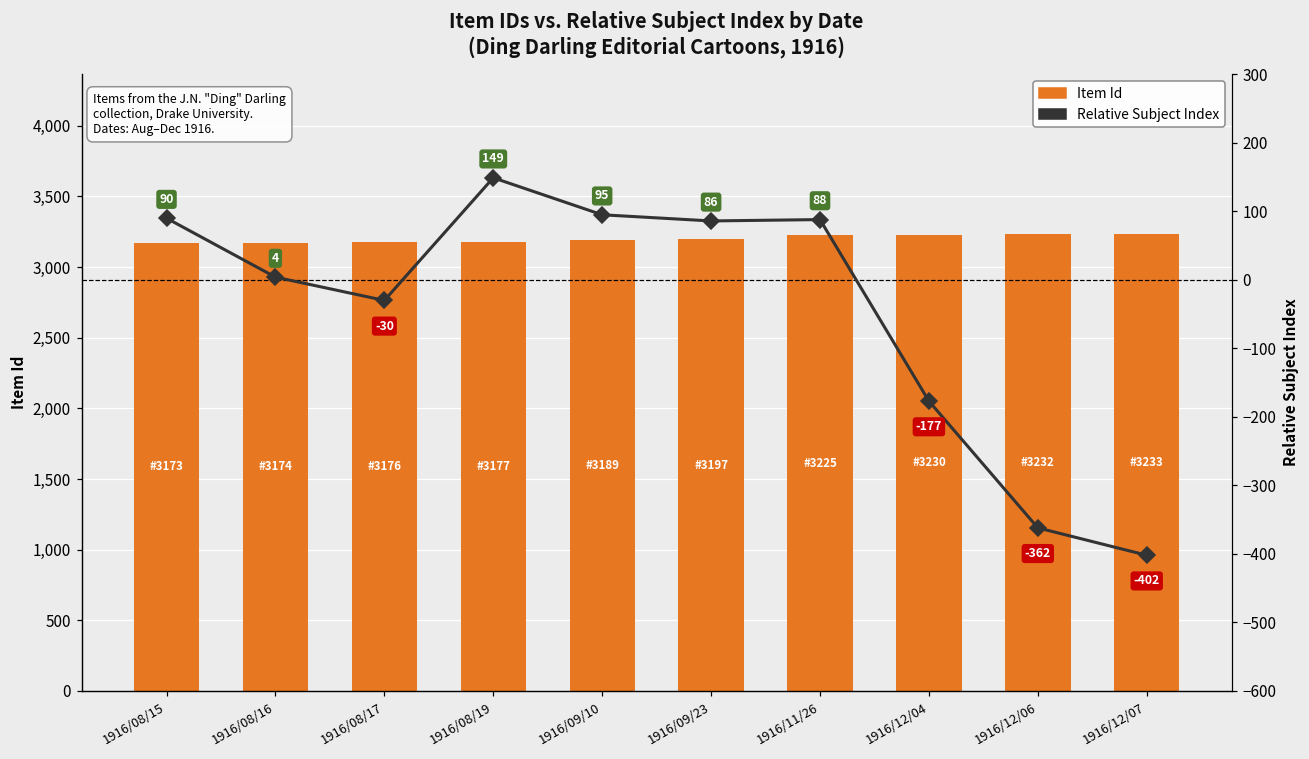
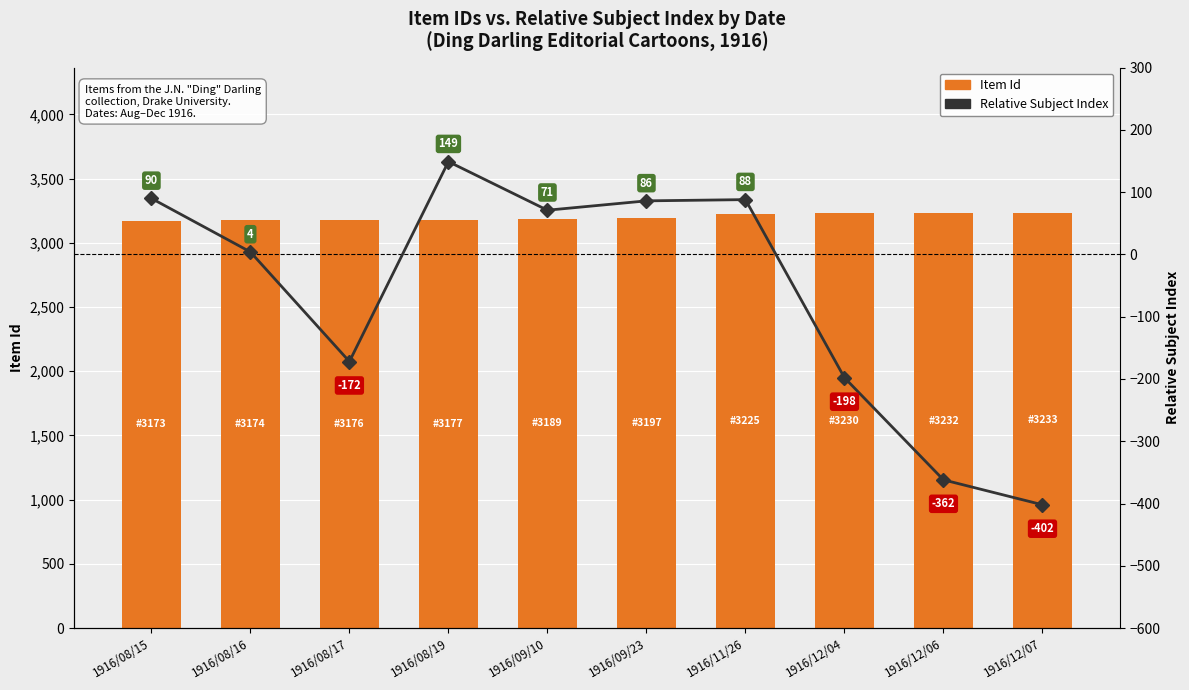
Relative Subject Index, 1916/08/17: -30 -> -172
Relative Subject Index, 1916/09/10: 95 -> 71
Relative Subject Index, 1916/12/04: -177 -> -198
